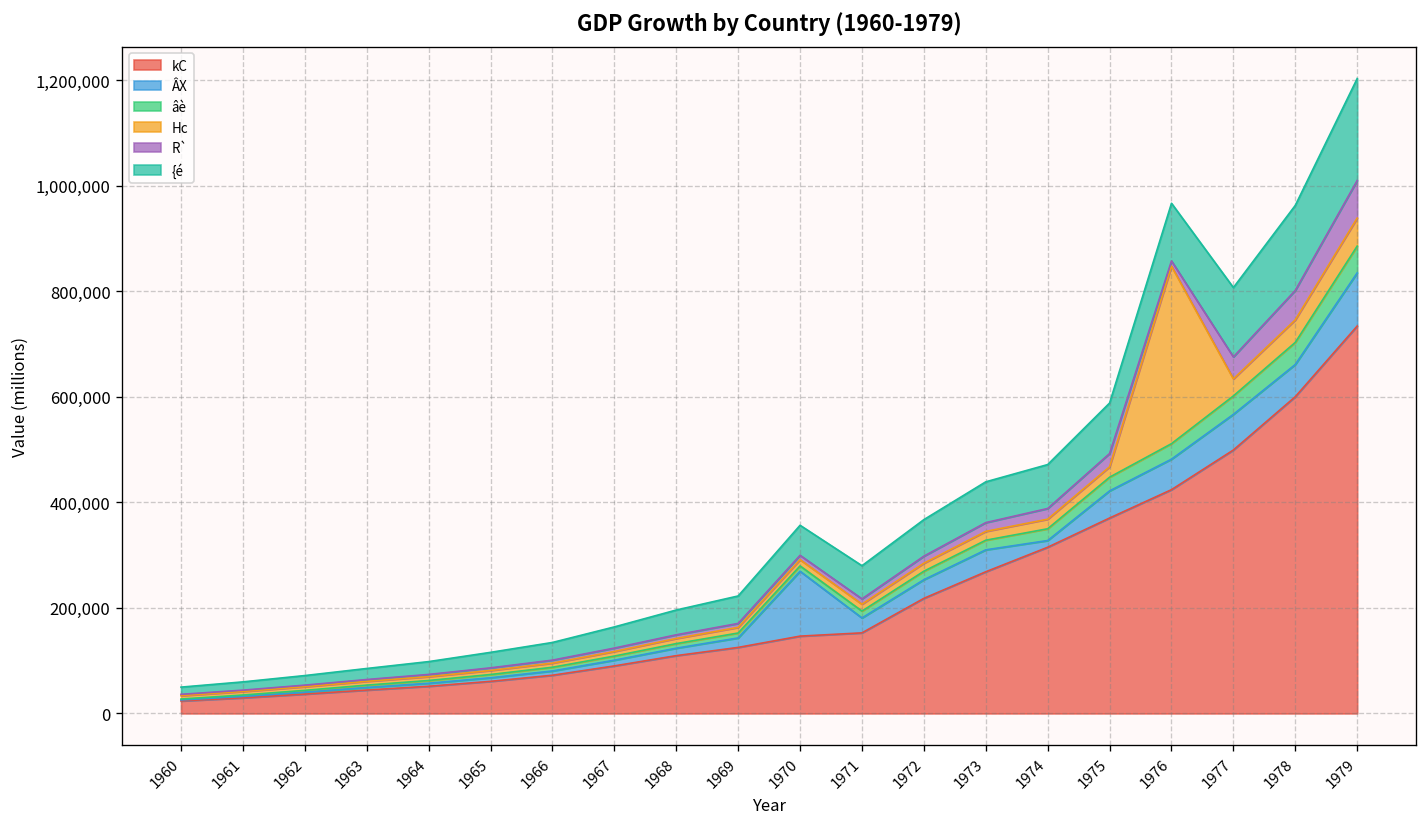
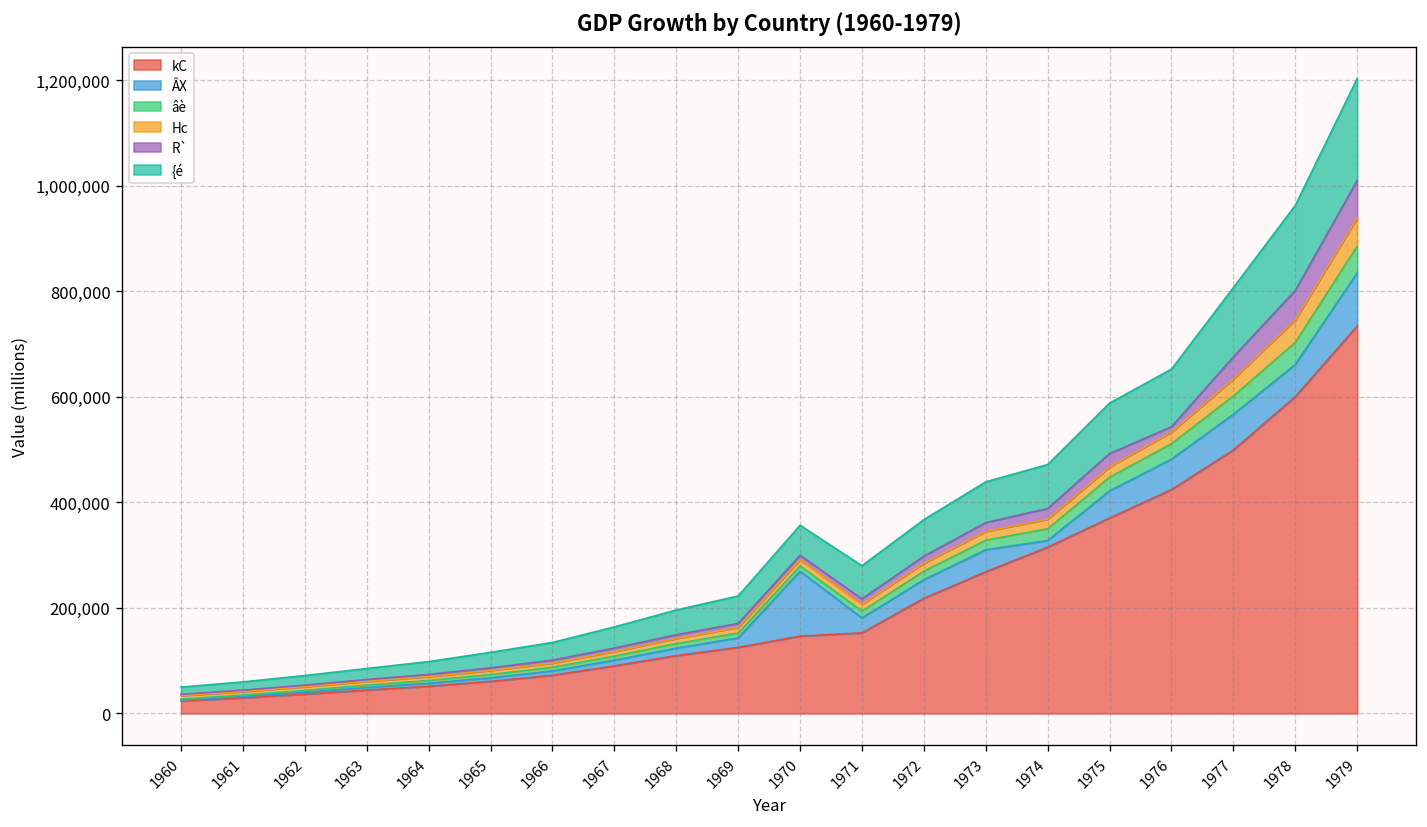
Hc, 1976: 340,000 -> 20,000
